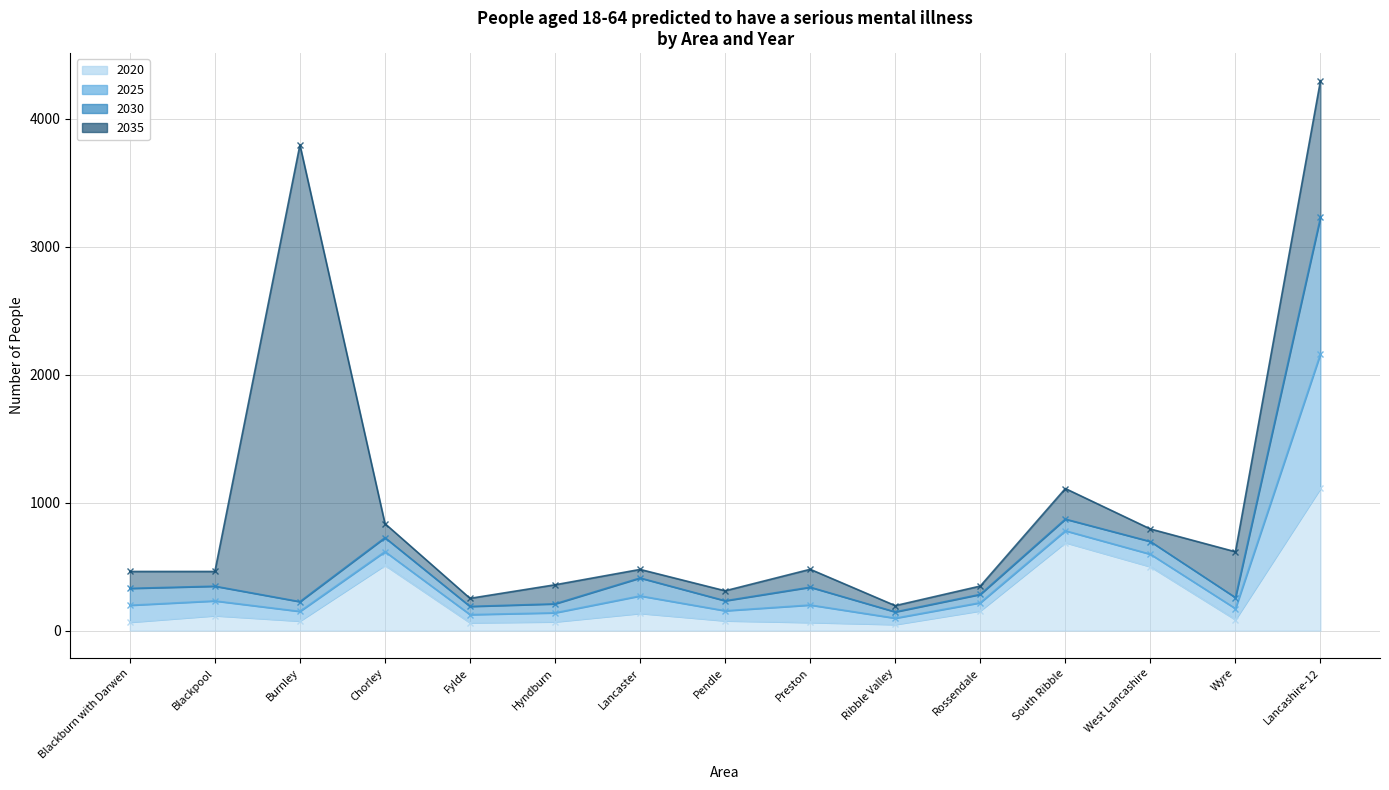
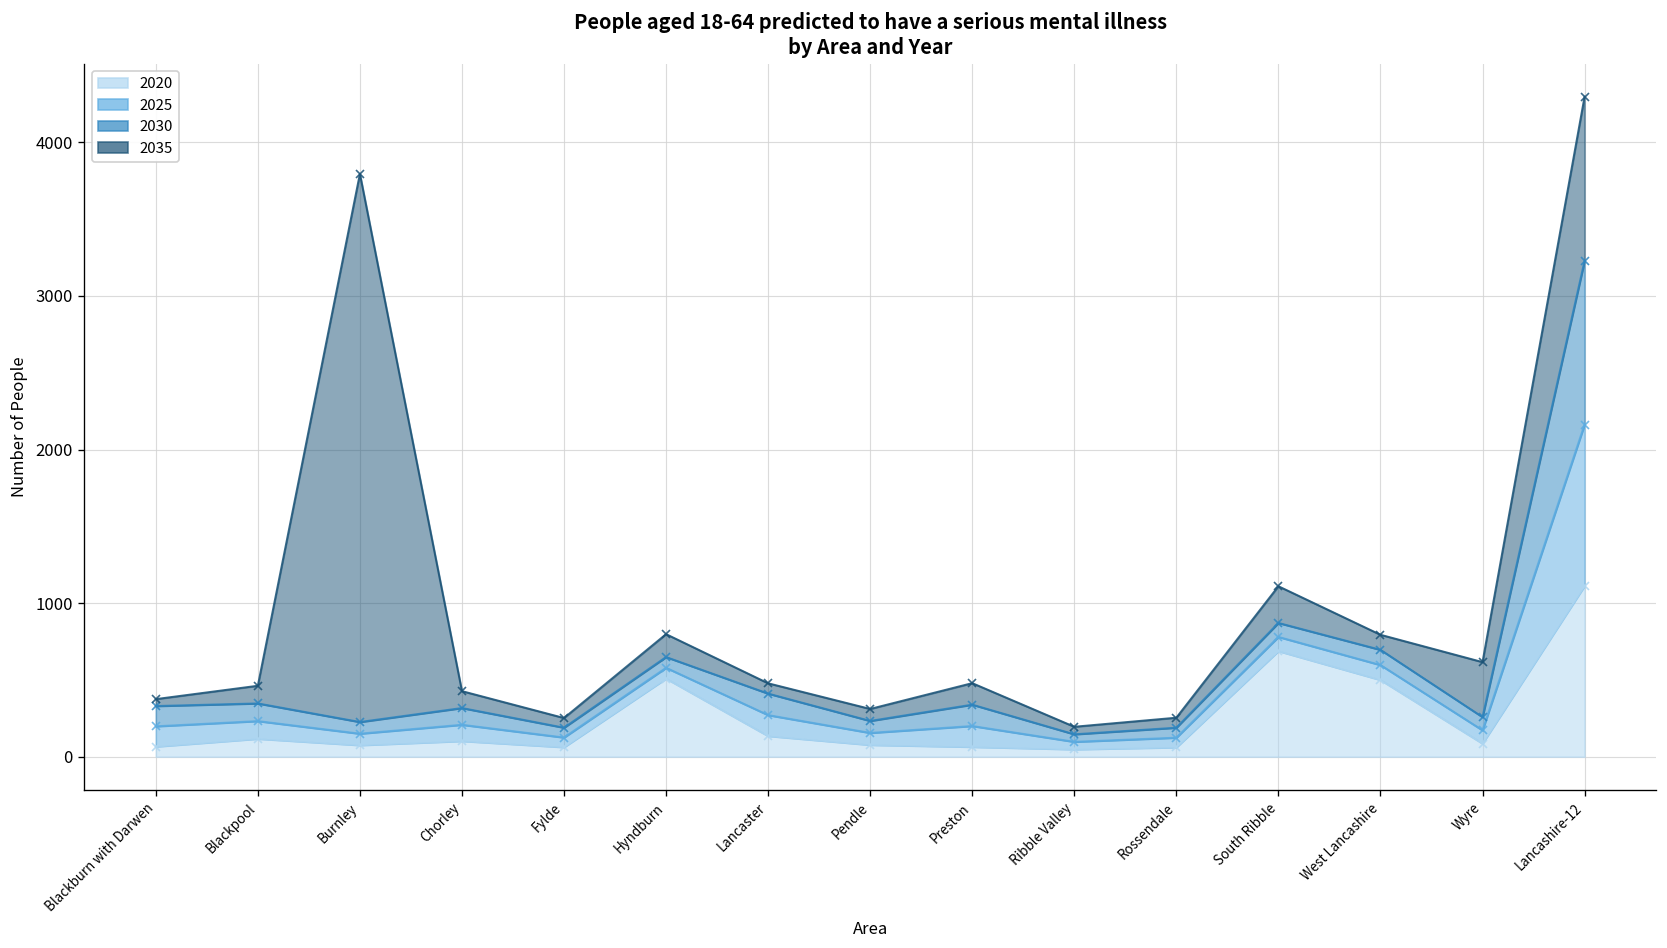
2035, Blackburn with Darwen: 130 -> 50
2020, Chorley: 510 -> 100
2020, Hyndburn: 70 -> 510
2020, Rossendale: 160 -> 60
